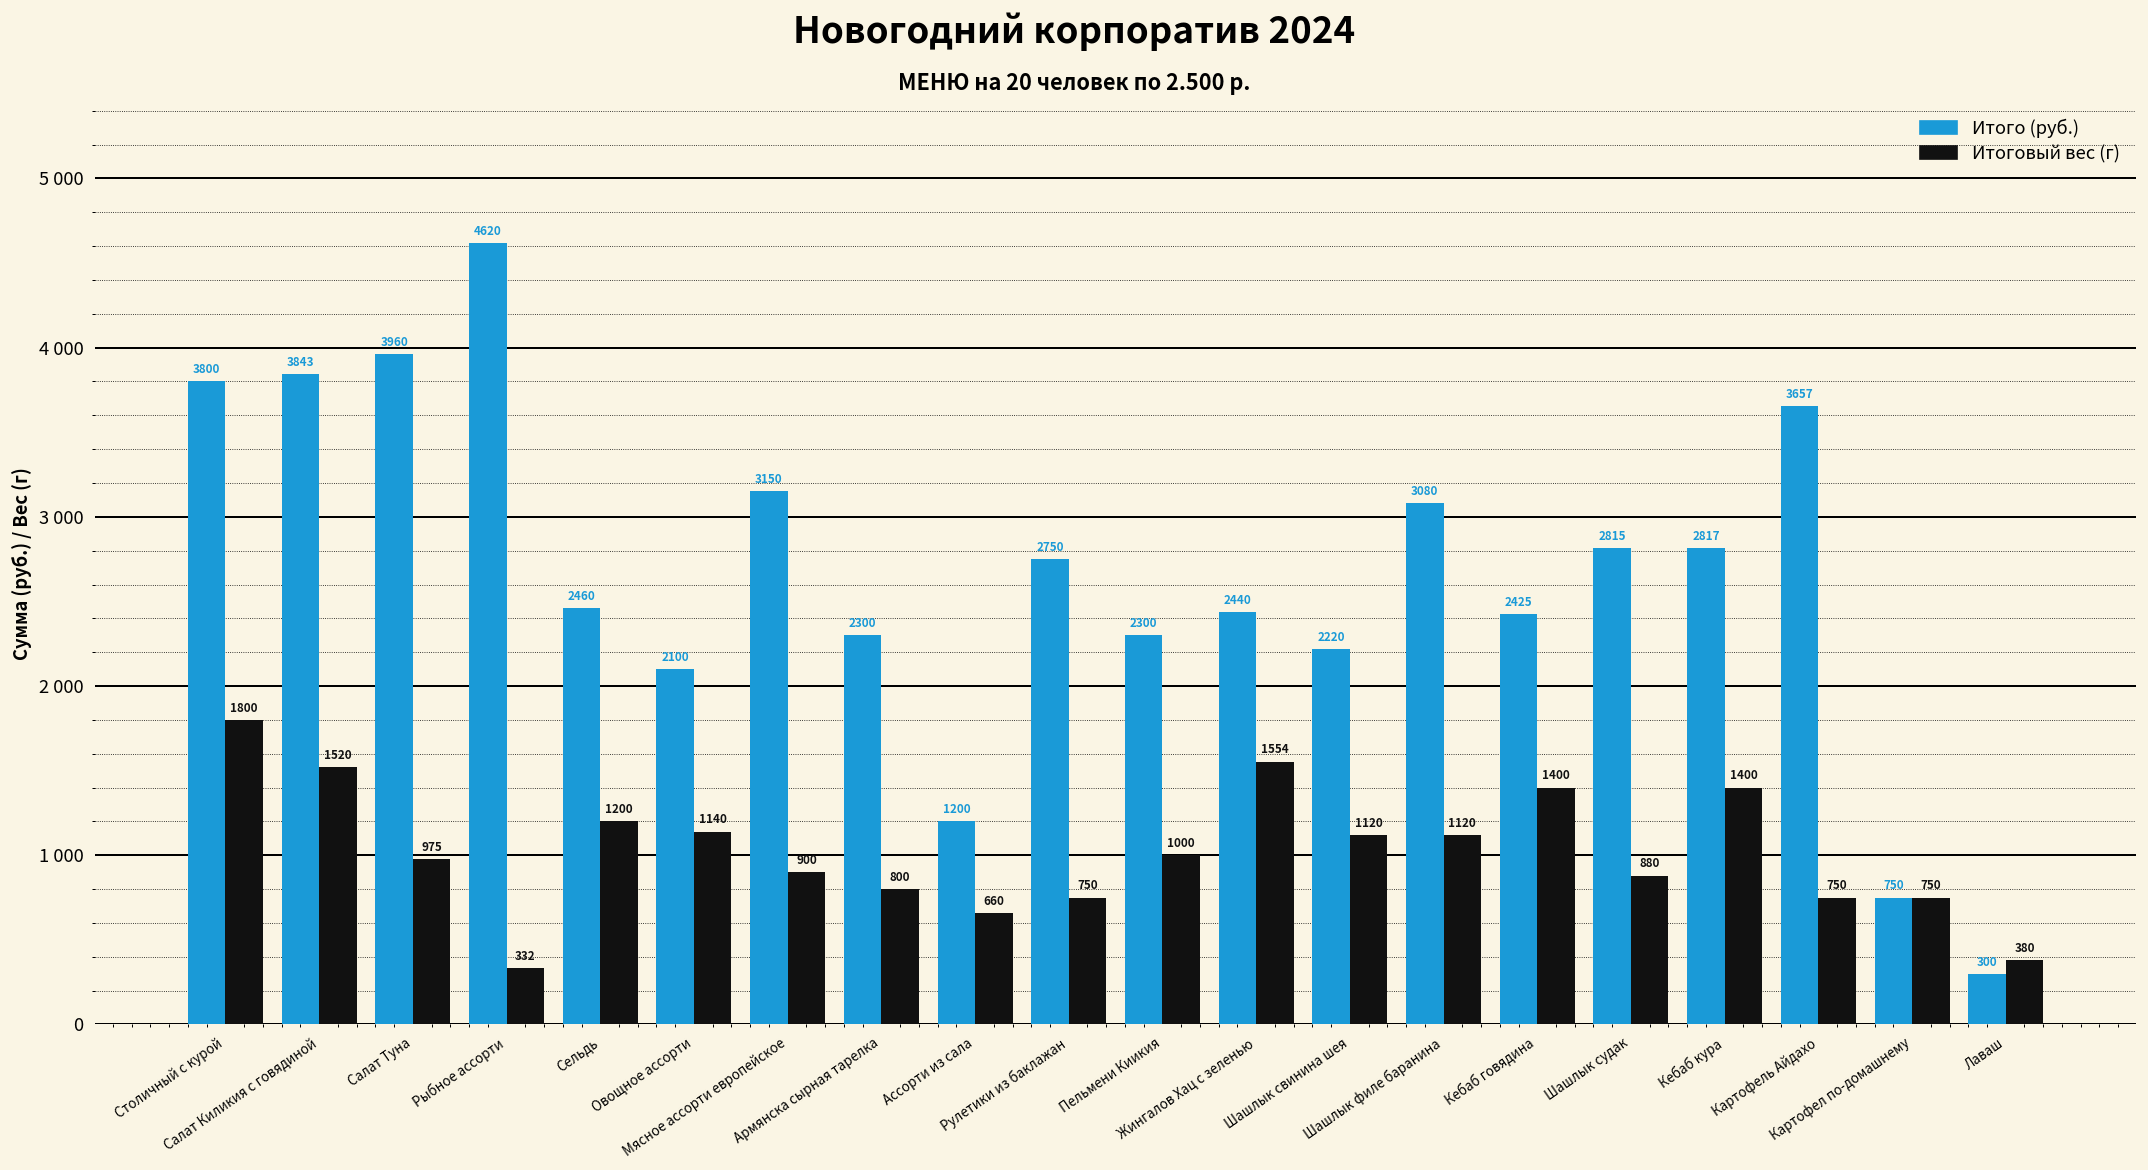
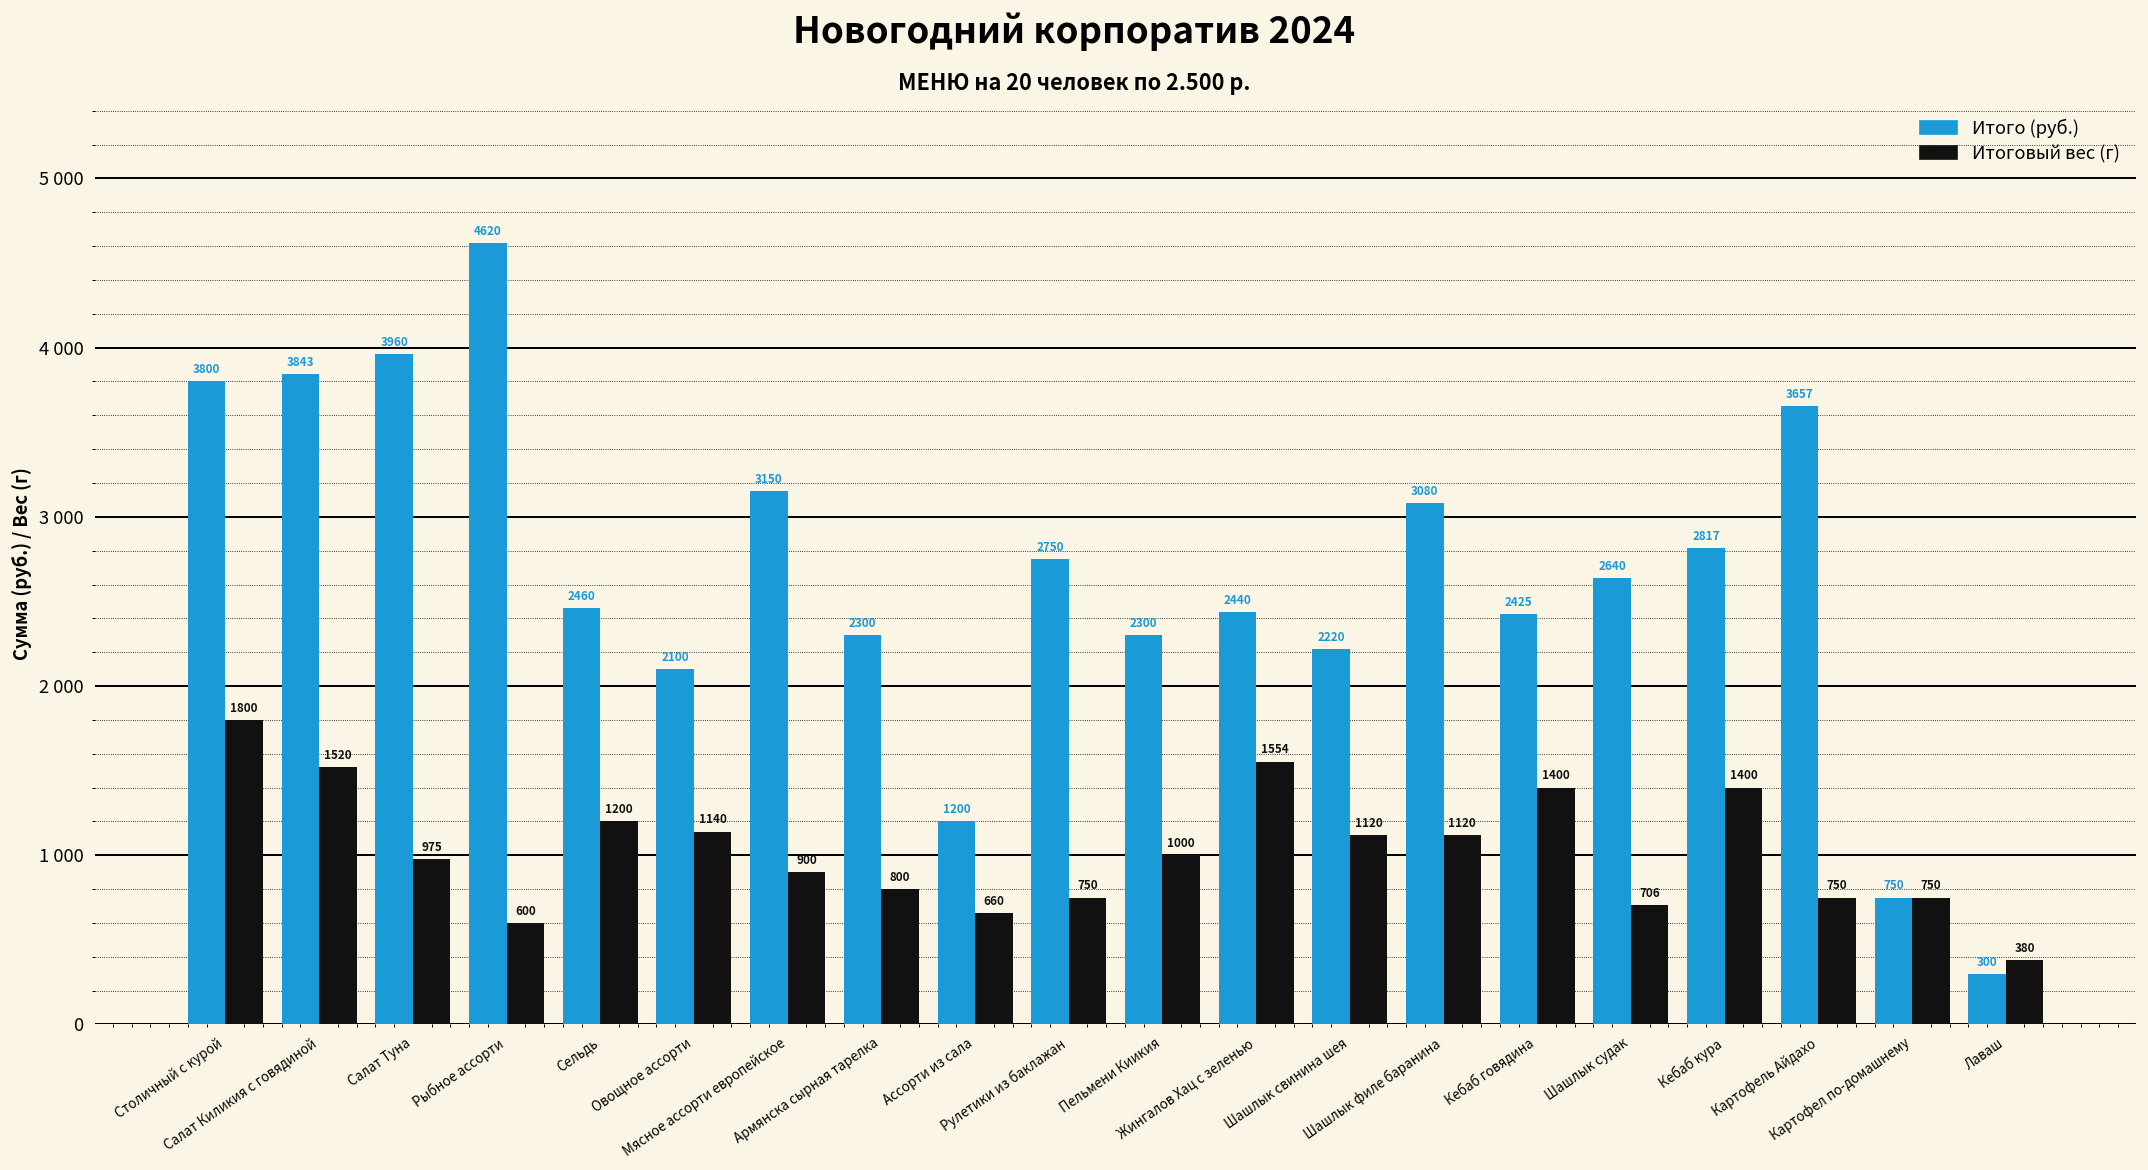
Итоговый вес (г), Рыбное ассорти: 332 -> 600
Итого (руб.), Шашлык судак: 2815 -> 2640
Итоговый вес (г), Шашлык судак: 880 -> 706
